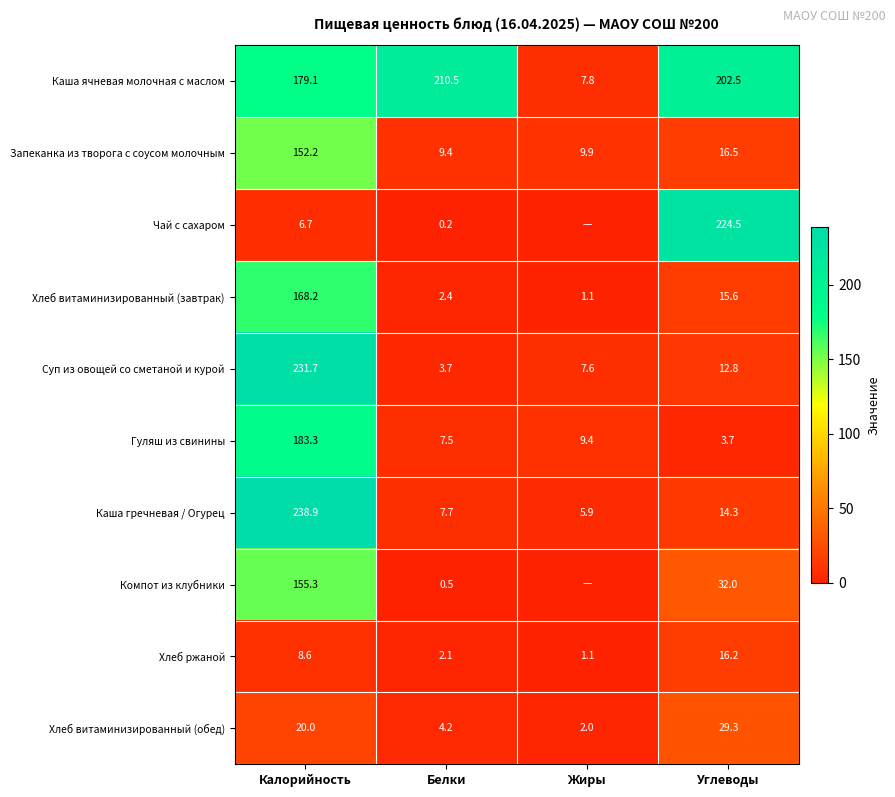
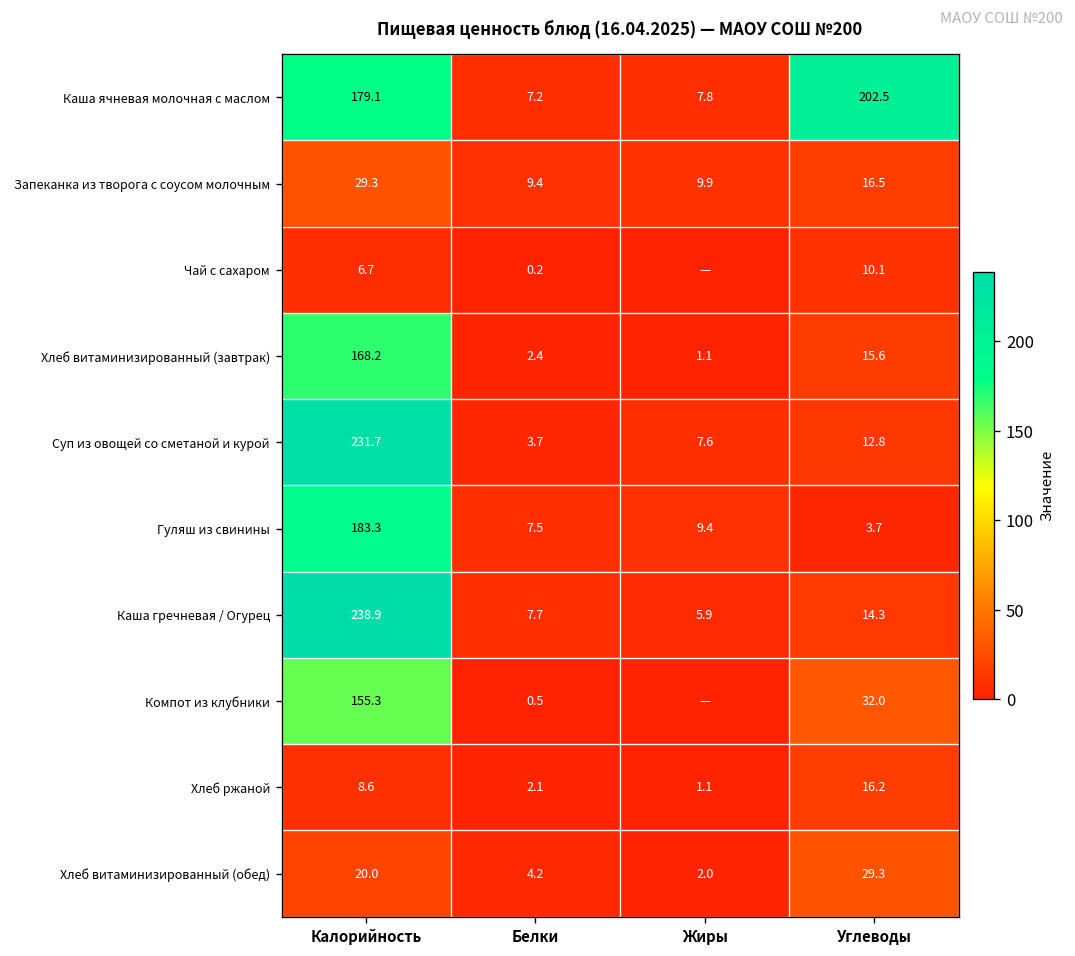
Каша ячневая молочная с маслом, Белки: 210.5 -> 7.2
Запеканка из творога с соусом молочным, Калорийность: 152.2 -> 29.3
Чай с сахаром, Углеводы: 224.5 -> 10.1
